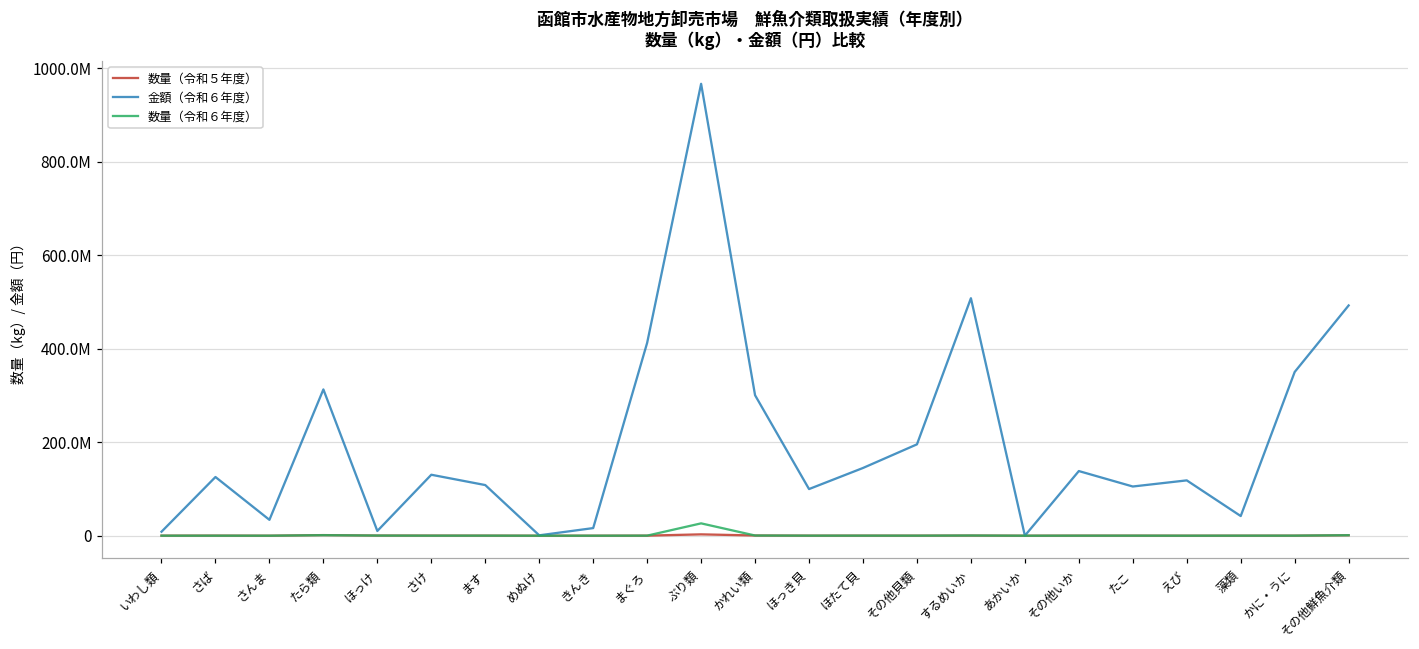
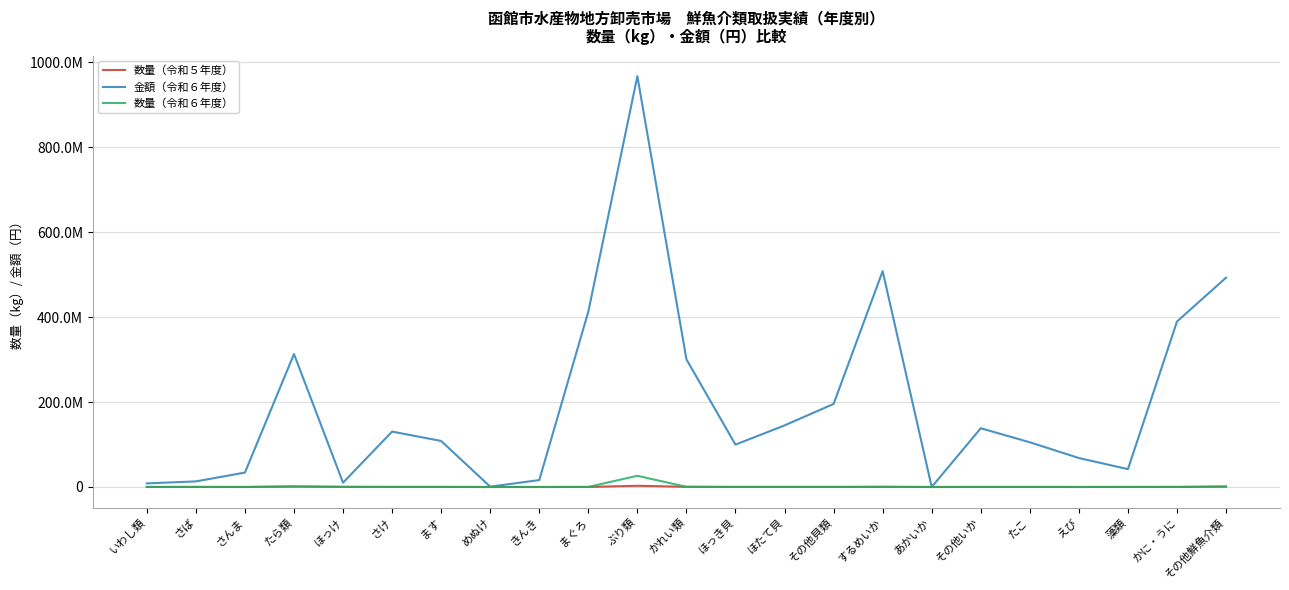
金額（令和６年度）, さば: 130000000 -> 10000000
金額（令和６年度）, えび: 120000000 -> 70000000
金額（令和６年度）, かに・うに: 350000000 -> 390000000
